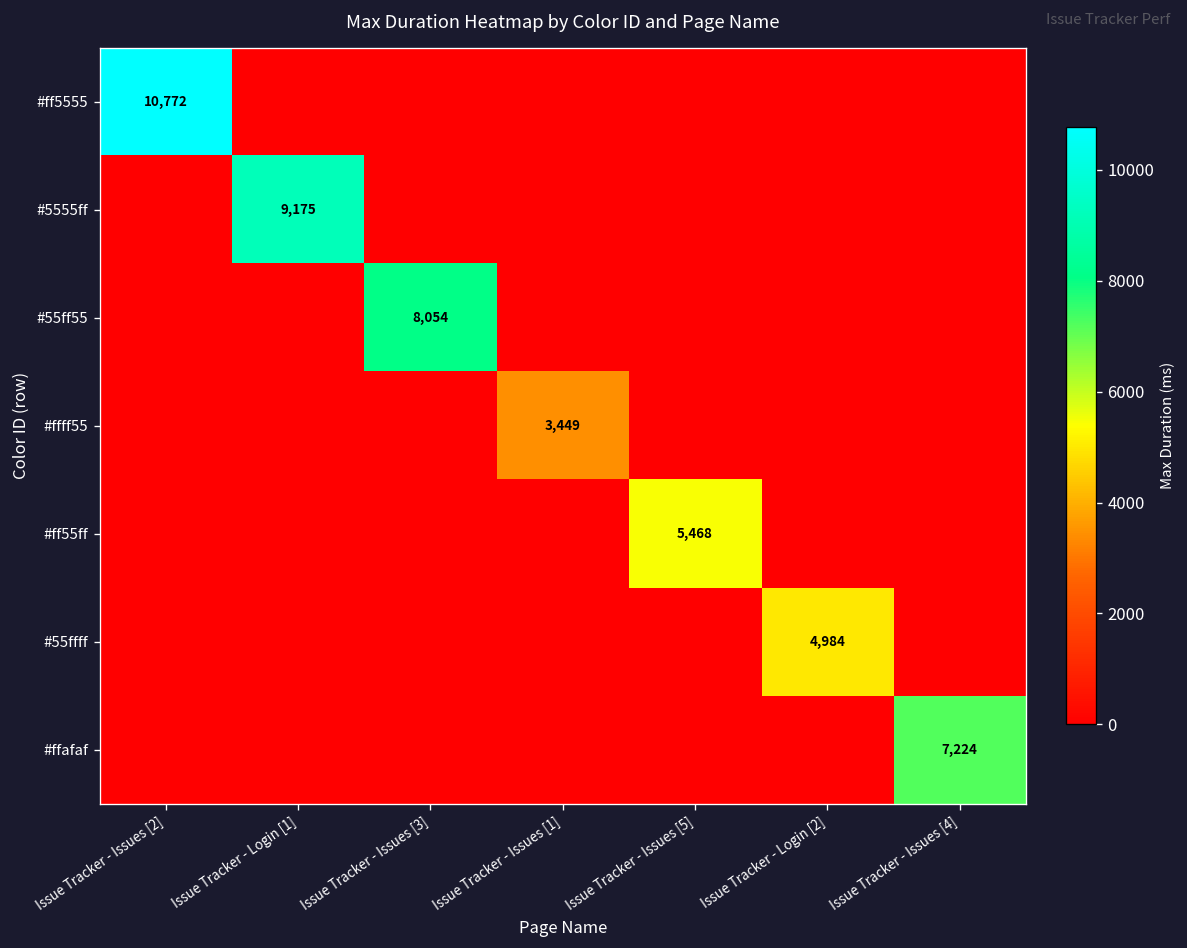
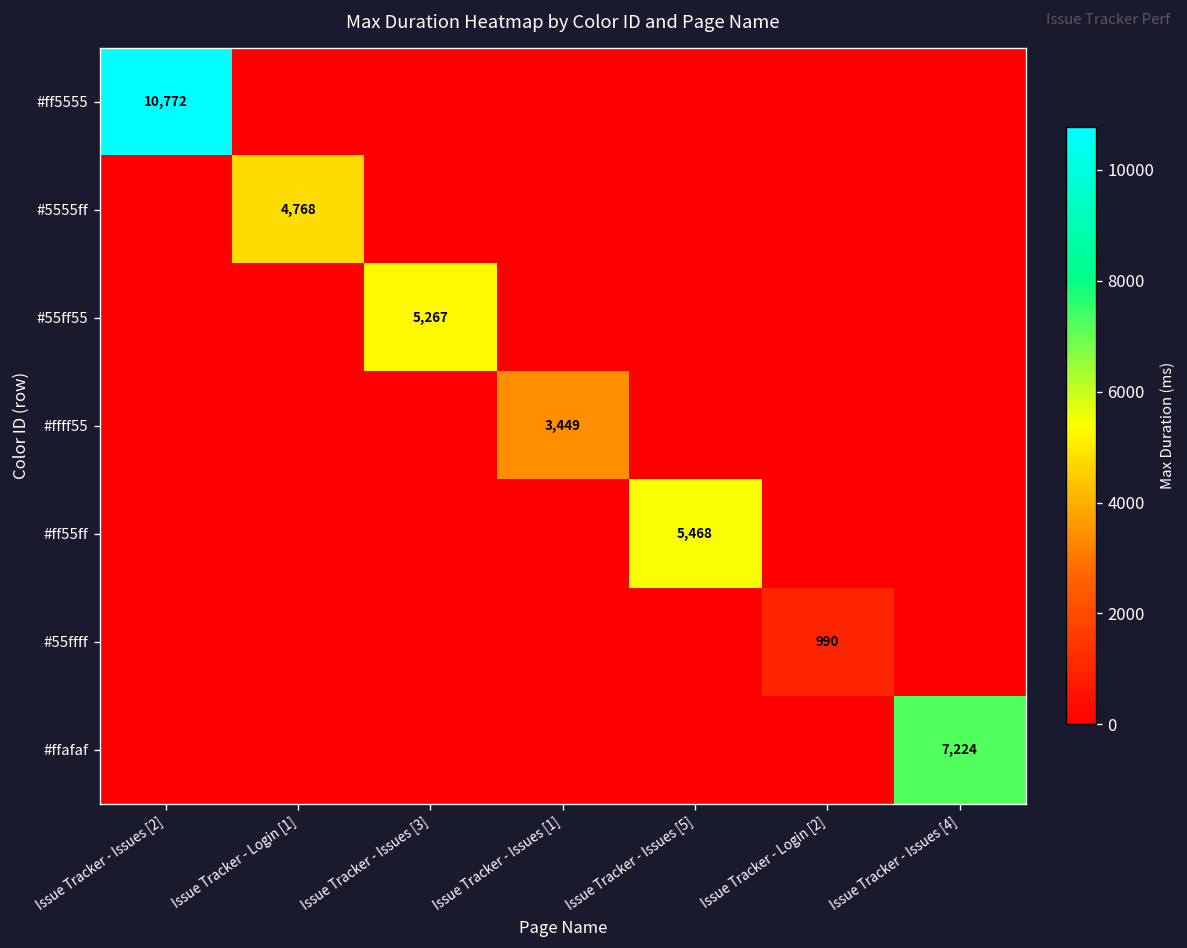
#5555ff, Issue Tracker - Login [1]: 9,175 -> 4,768
#55ff55, Issue Tracker - Issues [3]: 8,054 -> 5,267
#55ffff, Issue Tracker - Login [2]: 4,984 -> 990
